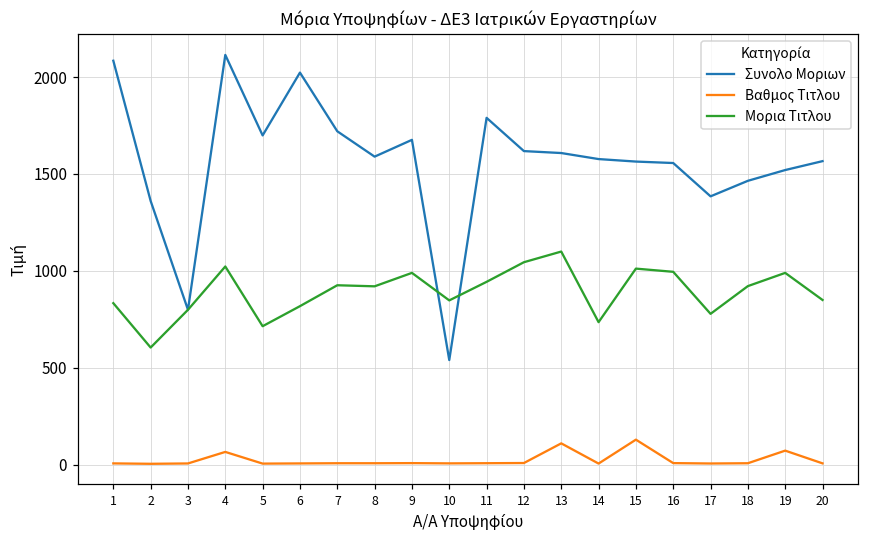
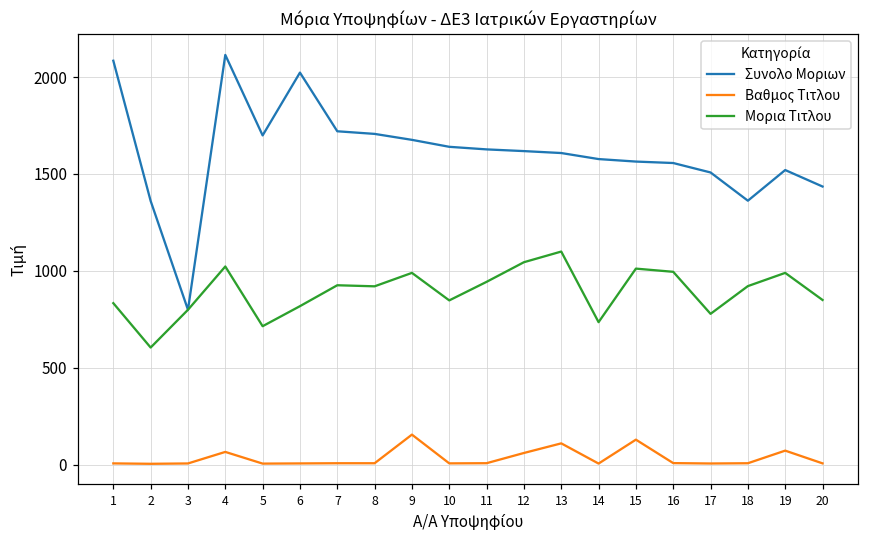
Συνολο Μοριων, 8: 1590 -> 1710
Βαθμος Τιτλου, 9: 10 -> 160
Συνολο Μοριων, 10: 540 -> 1640
Συνολο Μοριων, 11: 1790 -> 1630
Βαθμος Τιτλου, 12: 10 -> 60
Συνολο Μοριων, 17: 1380 -> 1510
Συνολο Μοριων, 18: 1460 -> 1360
Συνολο Μοριων, 20: 1570 -> 1440
